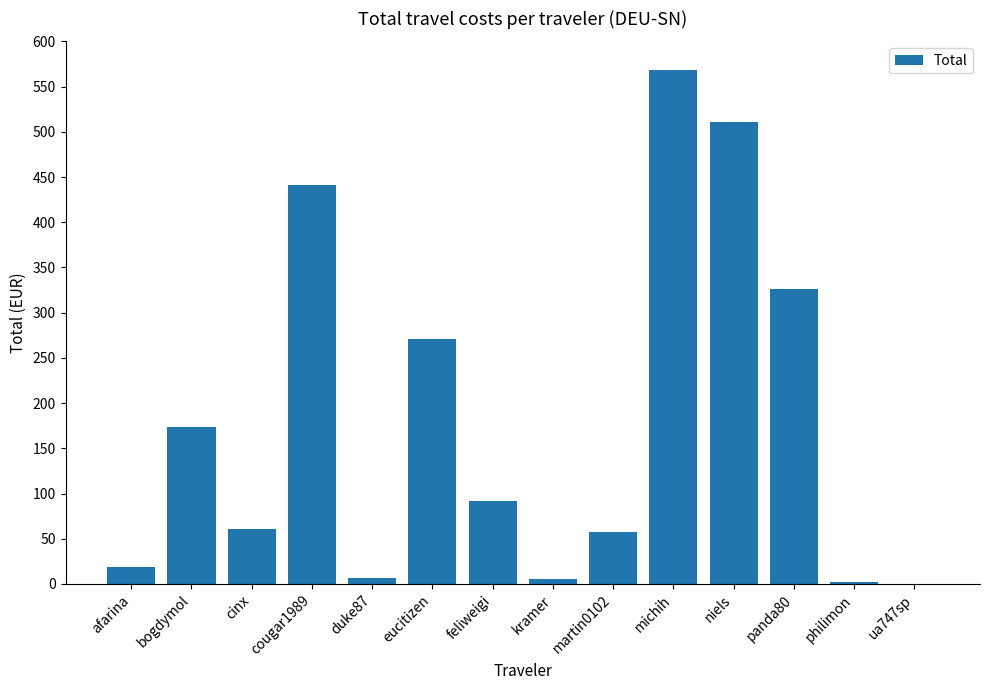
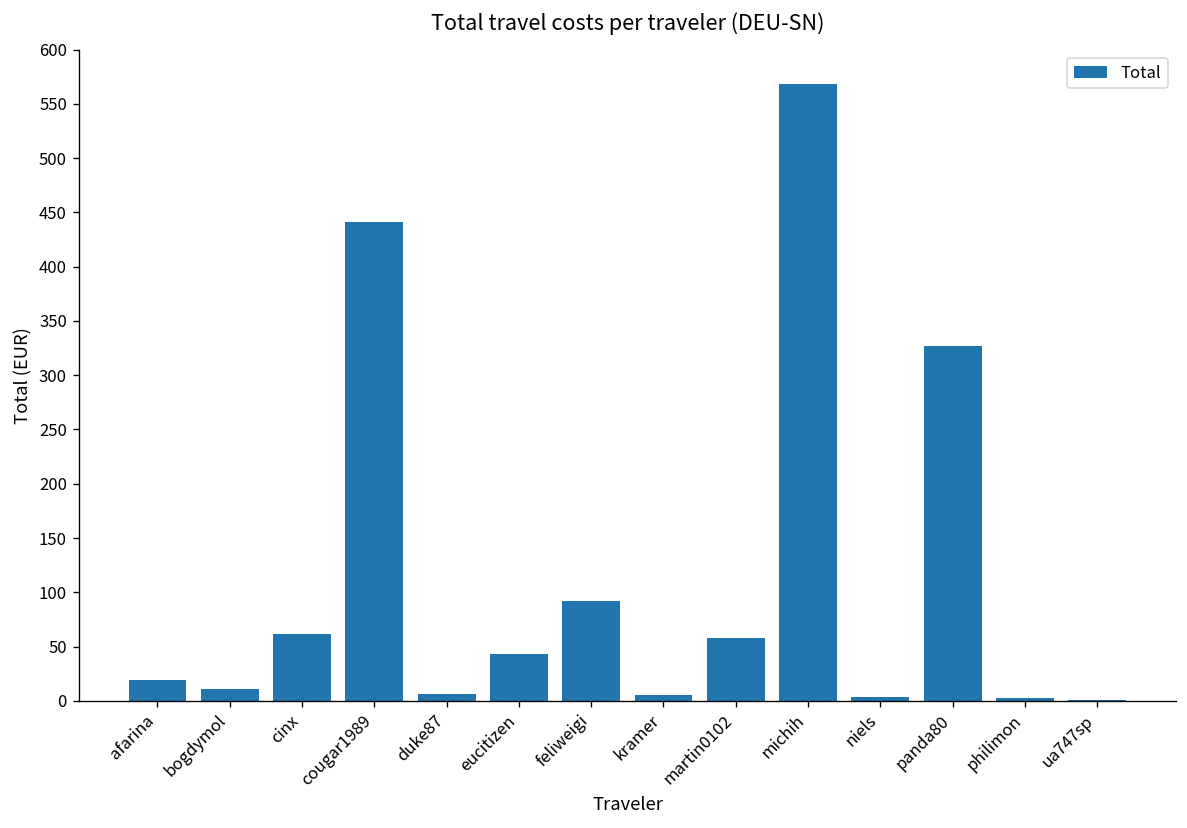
bogdymol: 170 -> 10
eucitizen: 270 -> 40
niels: 510 -> 0
